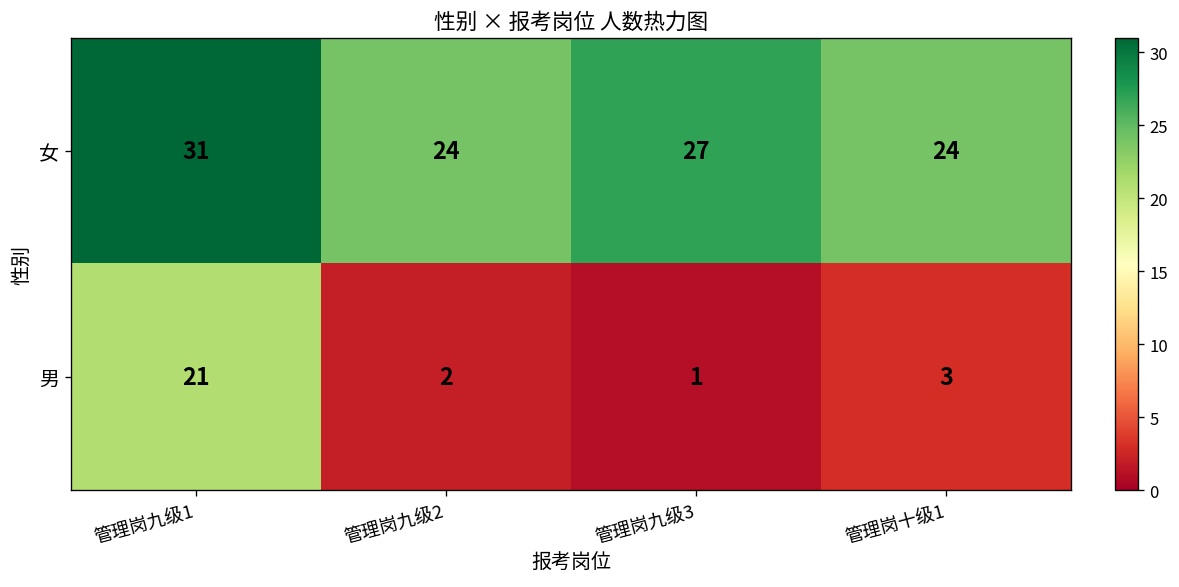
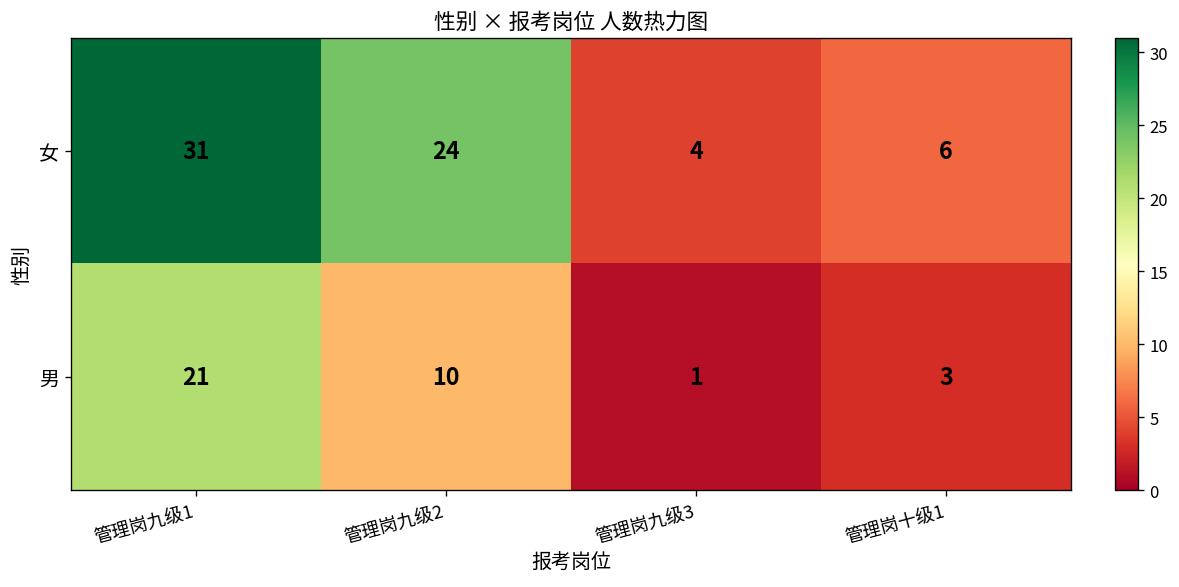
女, 管理岗九级3: 27 -> 4
女, 管理岗十级1: 24 -> 6
男, 管理岗九级2: 2 -> 10
